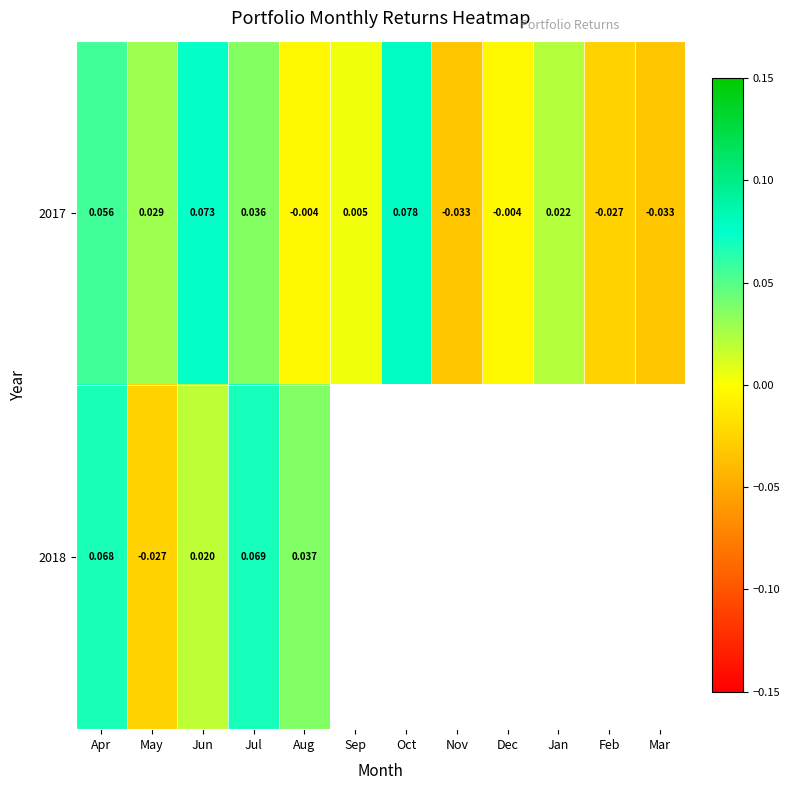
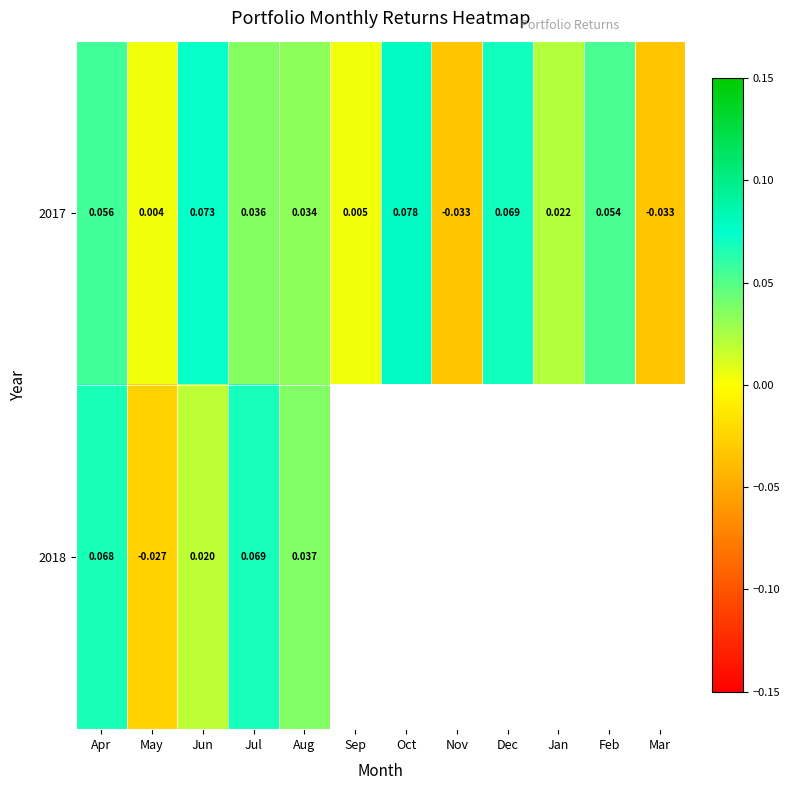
2017, May: 0.029 -> 0.004
2017, Aug: -0.004 -> 0.034
2017, Dec: -0.004 -> 0.069
2017, Feb: -0.027 -> 0.054
